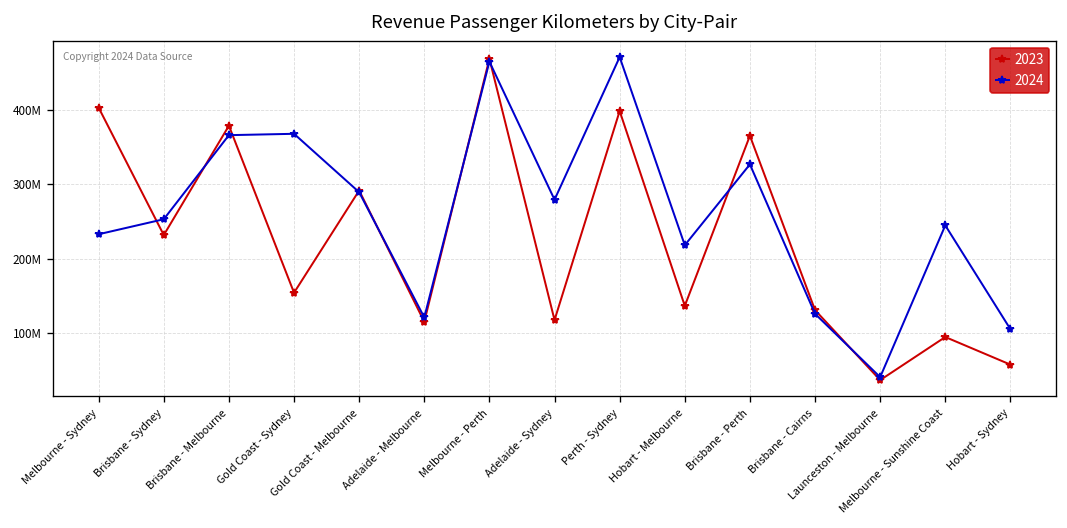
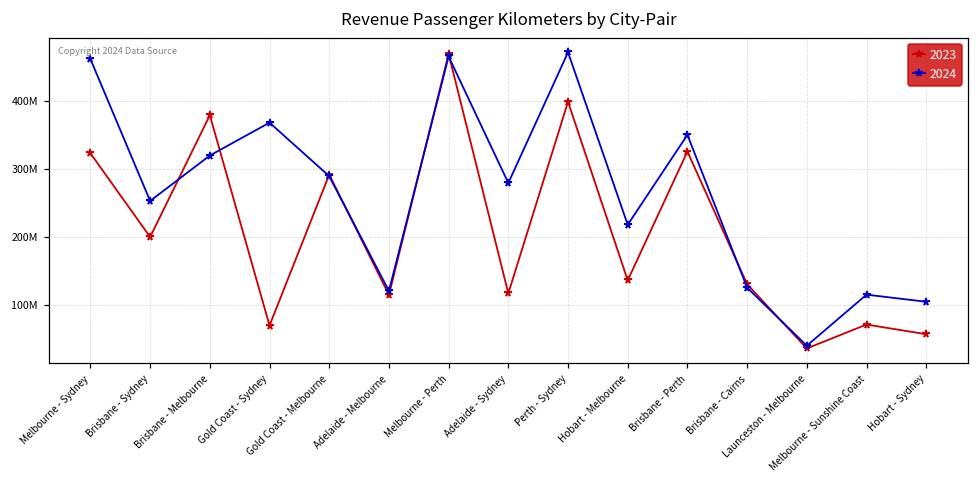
2023, Melbourne - Sydney: 400000000 -> 320000000
2024, Melbourne - Sydney: 230000000 -> 460000000
2023, Brisbane - Sydney: 230000000 -> 200000000
2024, Brisbane - Melbourne: 370000000 -> 320000000
2023, Gold Coast - Sydney: 150000000 -> 70000000
2023, Brisbane - Perth: 370000000 -> 330000000
2024, Brisbane - Perth: 330000000 -> 350000000
2023, Melbourne - Sunshine Coast: 90000000 -> 70000000
2024, Melbourne - Sunshine Coast: 240000000 -> 120000000
